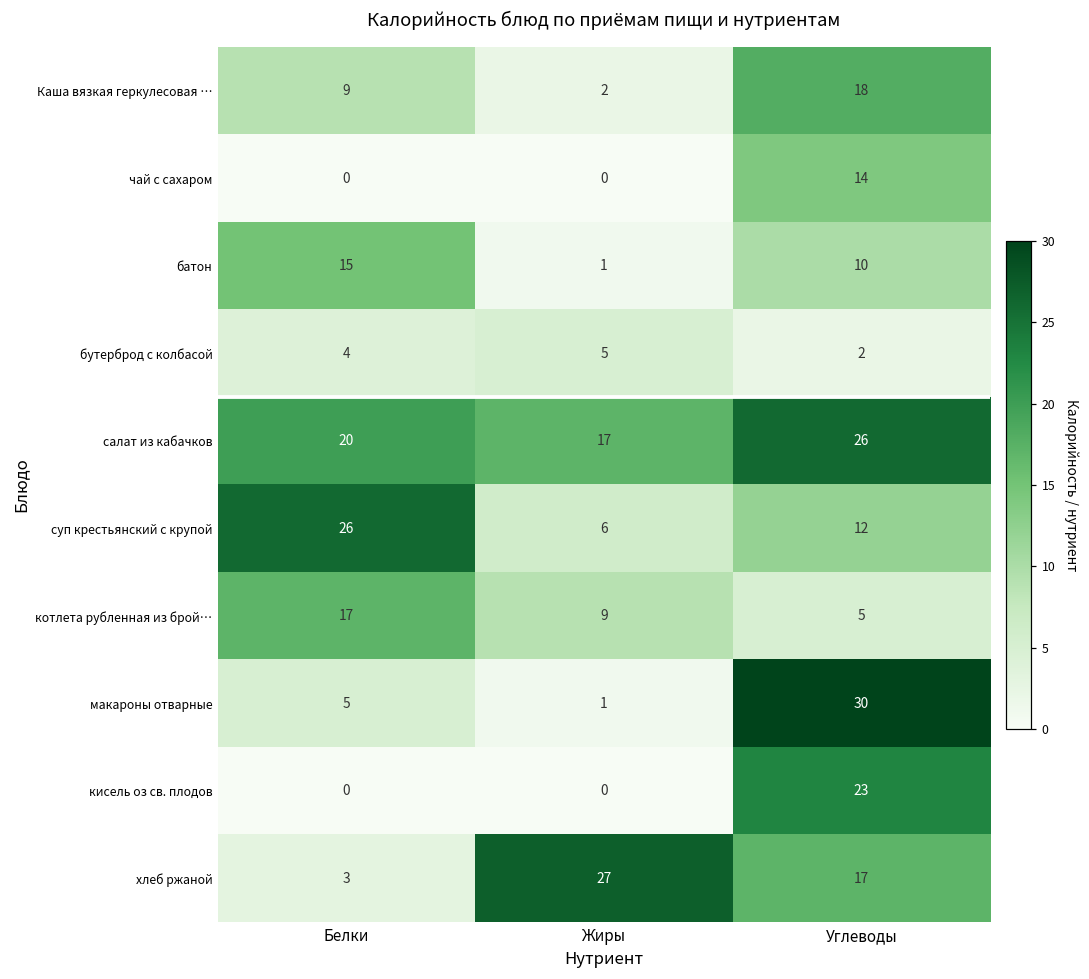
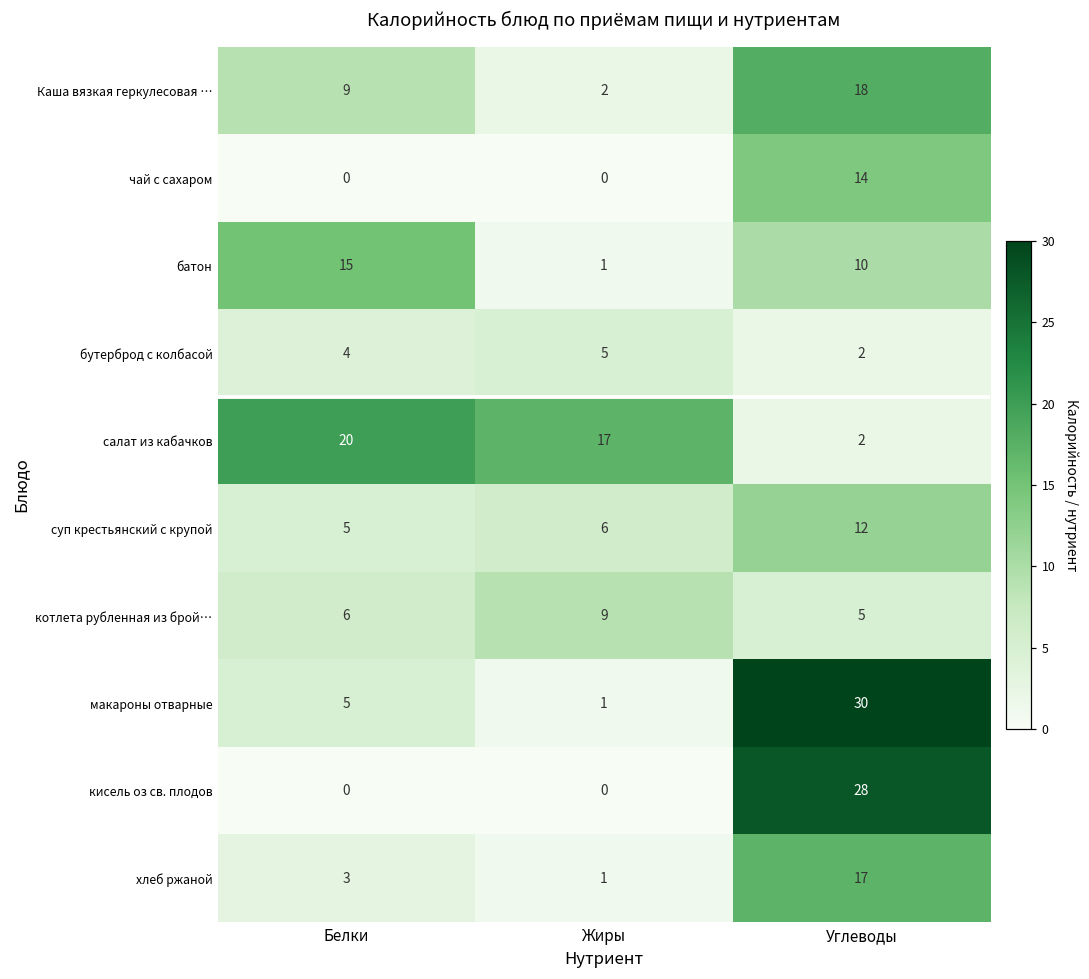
салат из кабачков, Углеводы: 26 -> 2
суп крестьянский с крупой, Белки: 26 -> 5
котлета рубленная из брой…, Белки: 17 -> 6
кисель оз св. плодов, Углеводы: 23 -> 28
хлеб ржаной, Жиры: 27 -> 1
